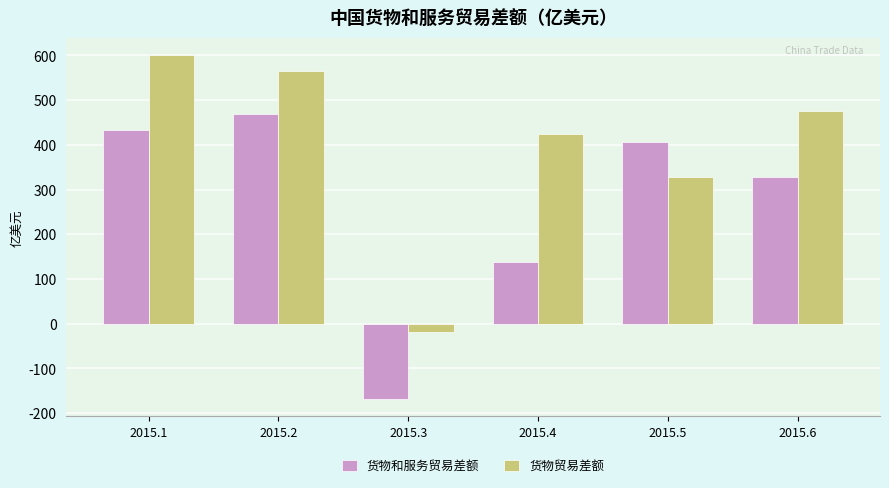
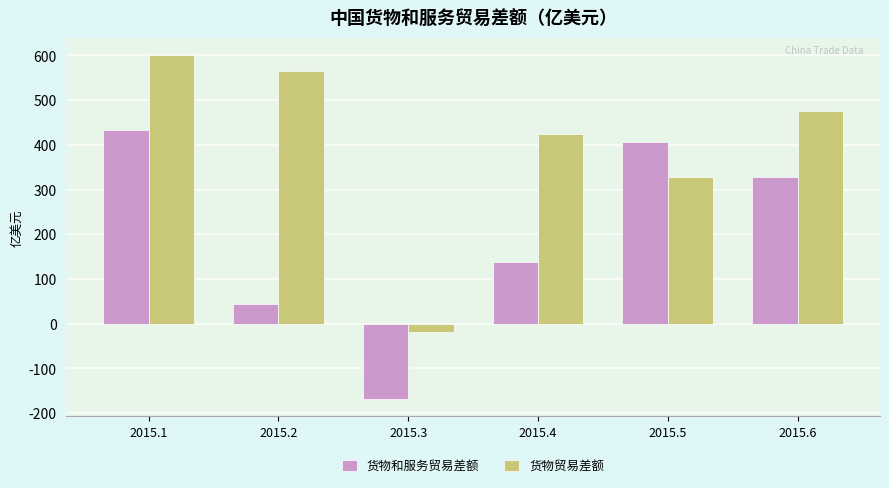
货物和服务贸易差额, 2015.2: 470 -> 40
